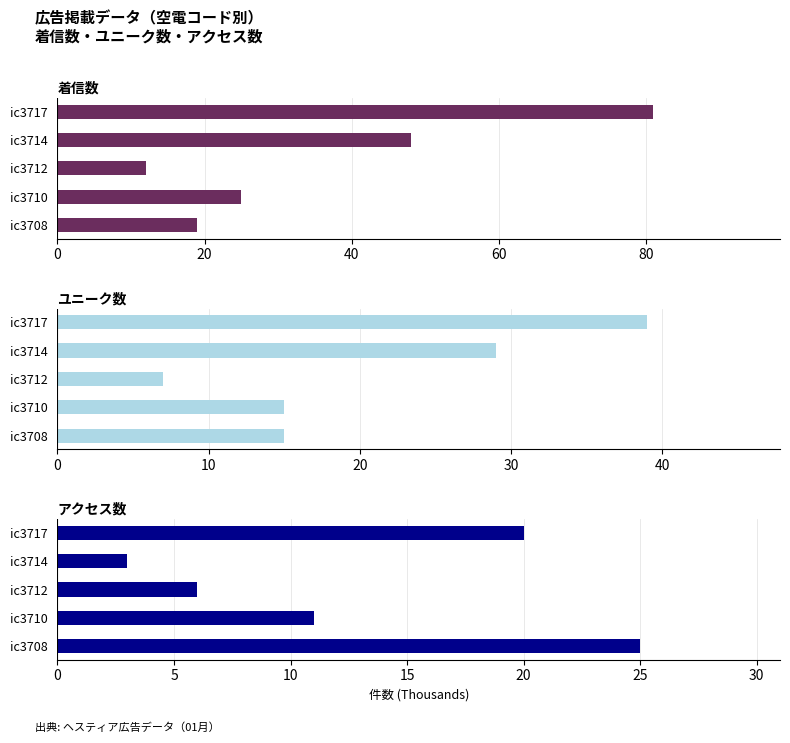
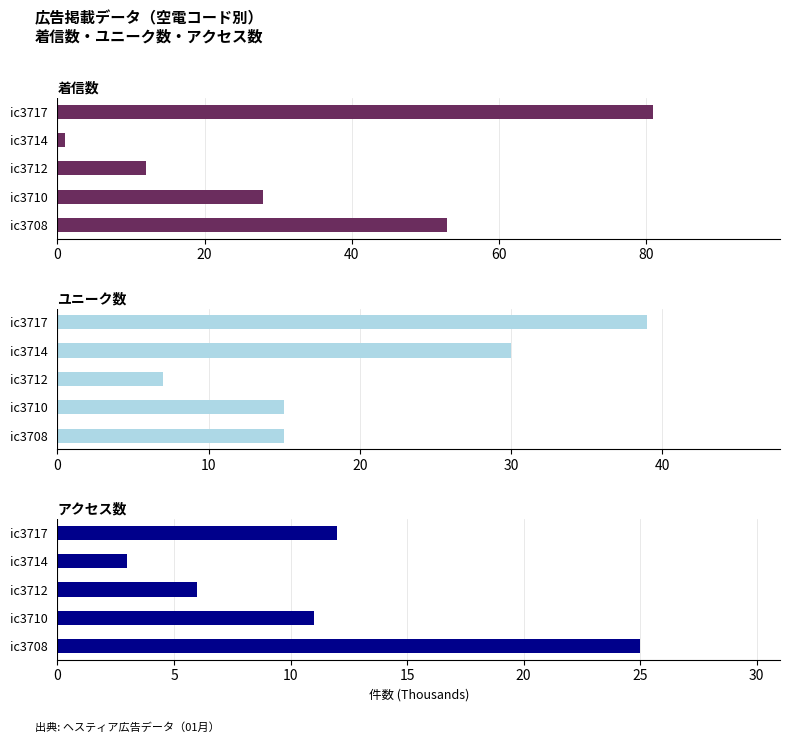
着信数, ic3714: 48 -> 1
着信数, ic3710: 25 -> 28
着信数, ic3708: 19 -> 53
ユニーク数, ic3714: 29 -> 30
アクセス数, ic3717: 20 -> 12
